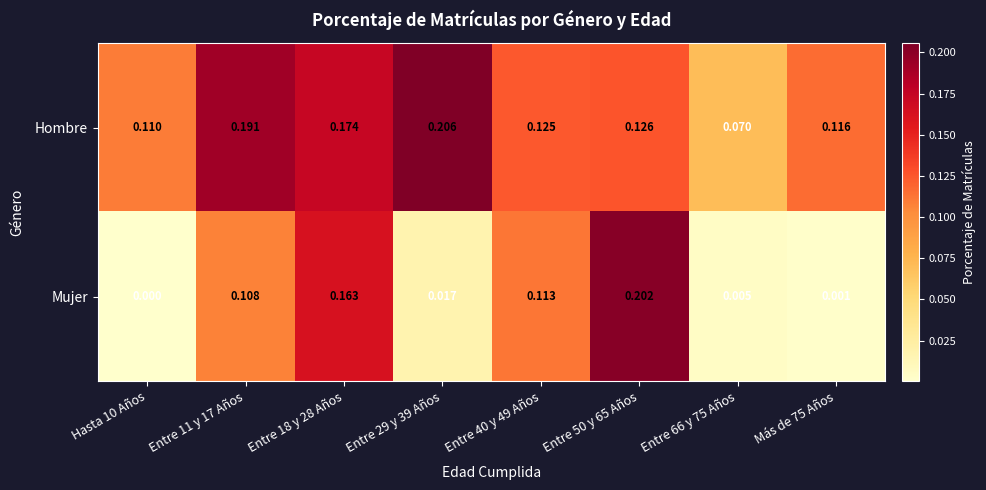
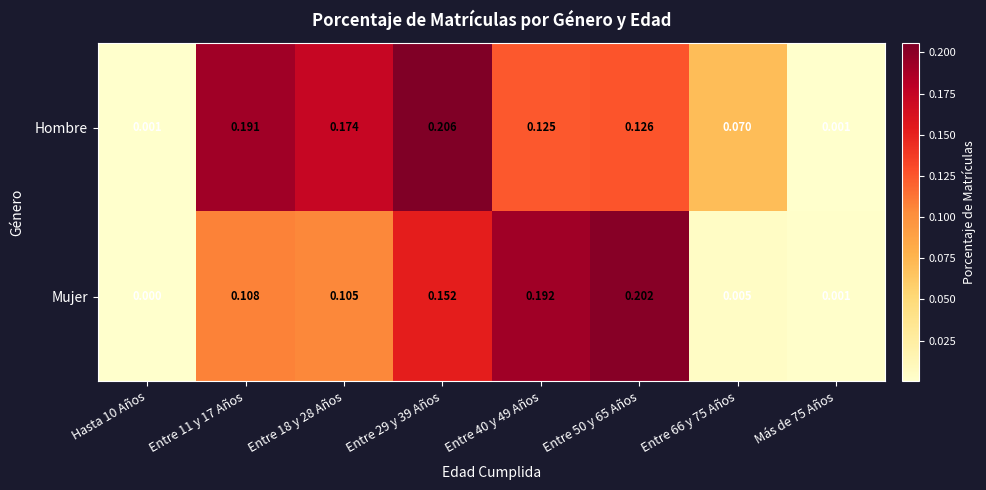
Hombre, Hasta 10 Años: 0.110 -> 0.001
Hombre, Más de 75 Años: 0.116 -> 0.001
Mujer, Entre 18 y 28 Años: 0.163 -> 0.105
Mujer, Entre 29 y 39 Años: 0.017 -> 0.152
Mujer, Entre 40 y 49 Años: 0.113 -> 0.192
